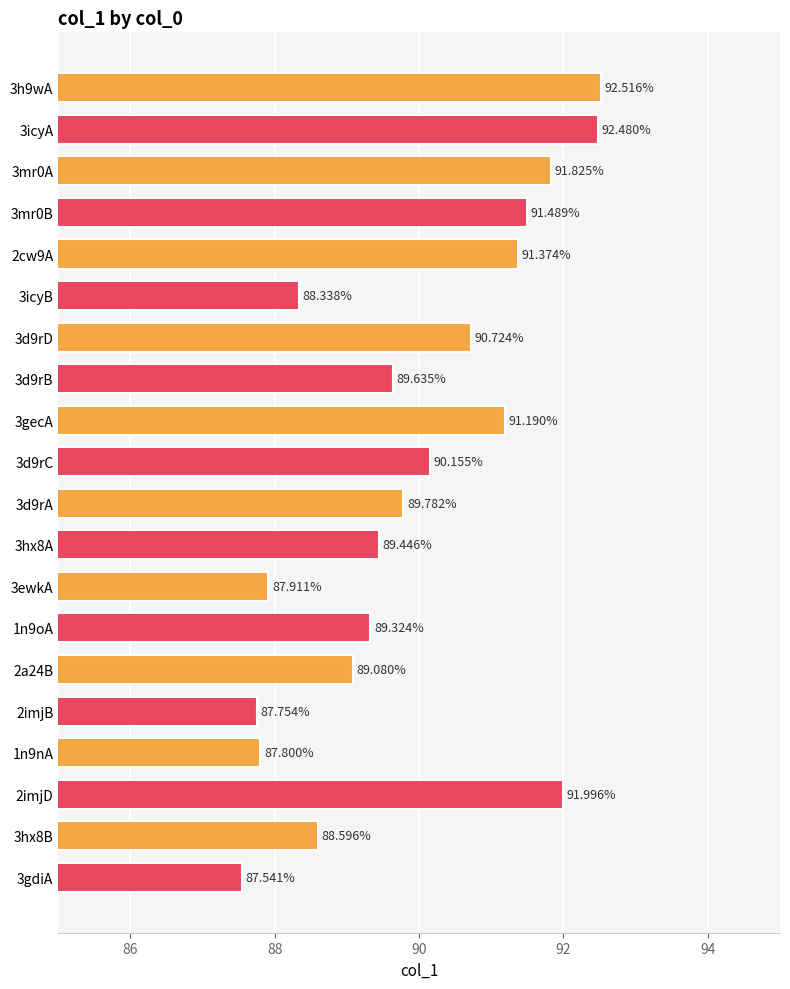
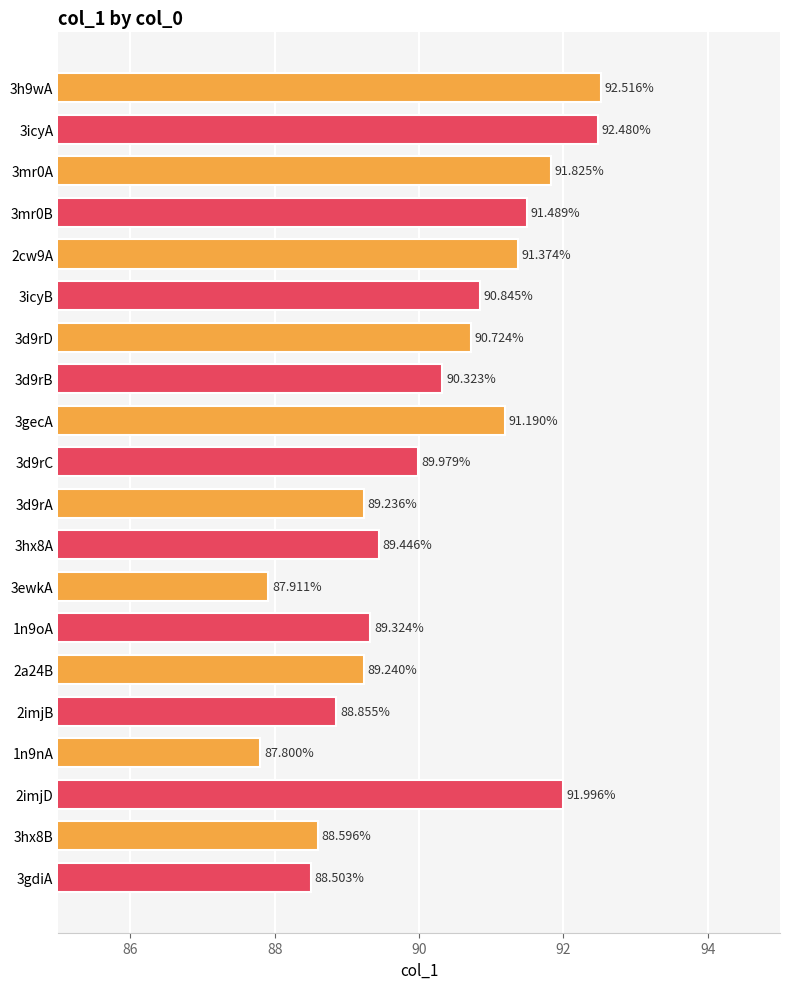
3icyB: 88.338% -> 90.845%
3d9rB: 89.635% -> 90.323%
3d9rC: 90.155% -> 89.979%
3d9rA: 89.782% -> 89.236%
2a24B: 89.080% -> 89.240%
2imjB: 87.754% -> 88.855%
3gdiA: 87.541% -> 88.503%
